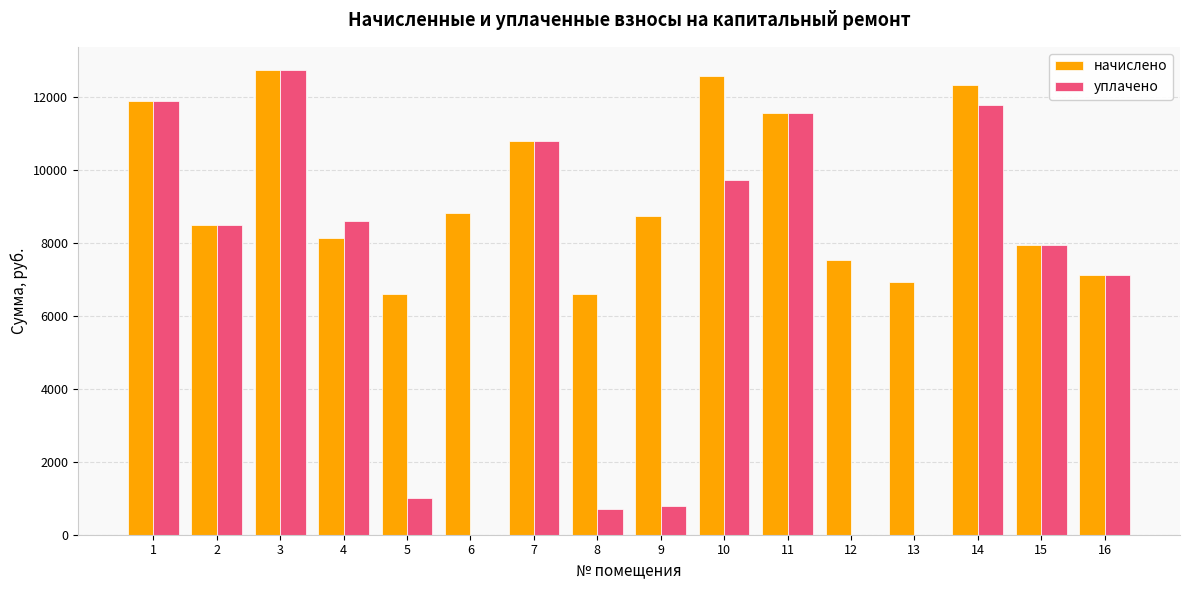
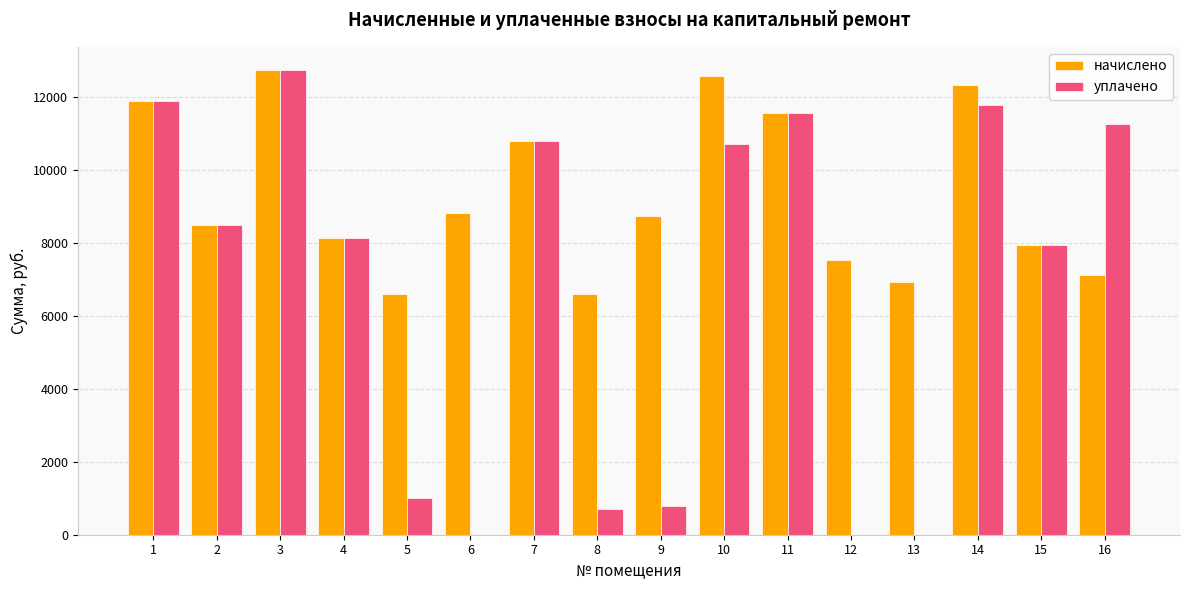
уплачено, 4: 8600 -> 8100
уплачено, 10: 9700 -> 10700
уплачено, 16: 7100 -> 11300
